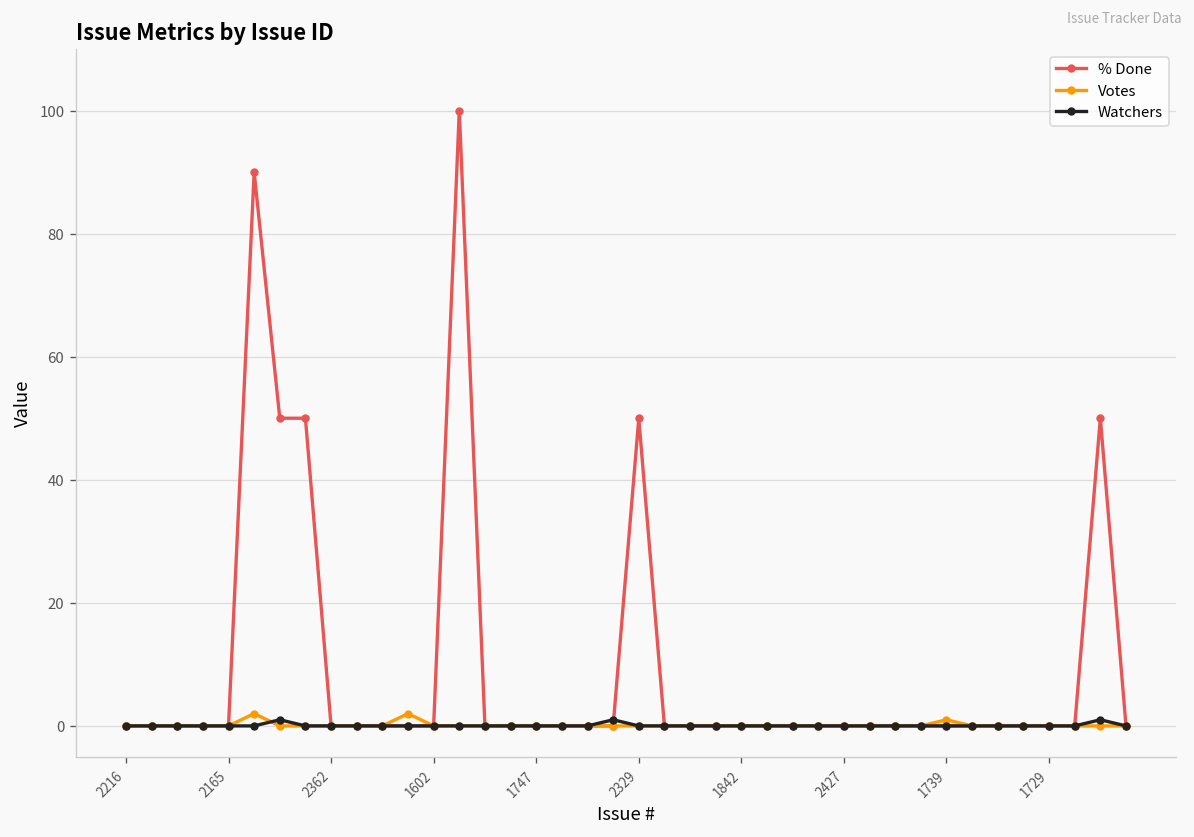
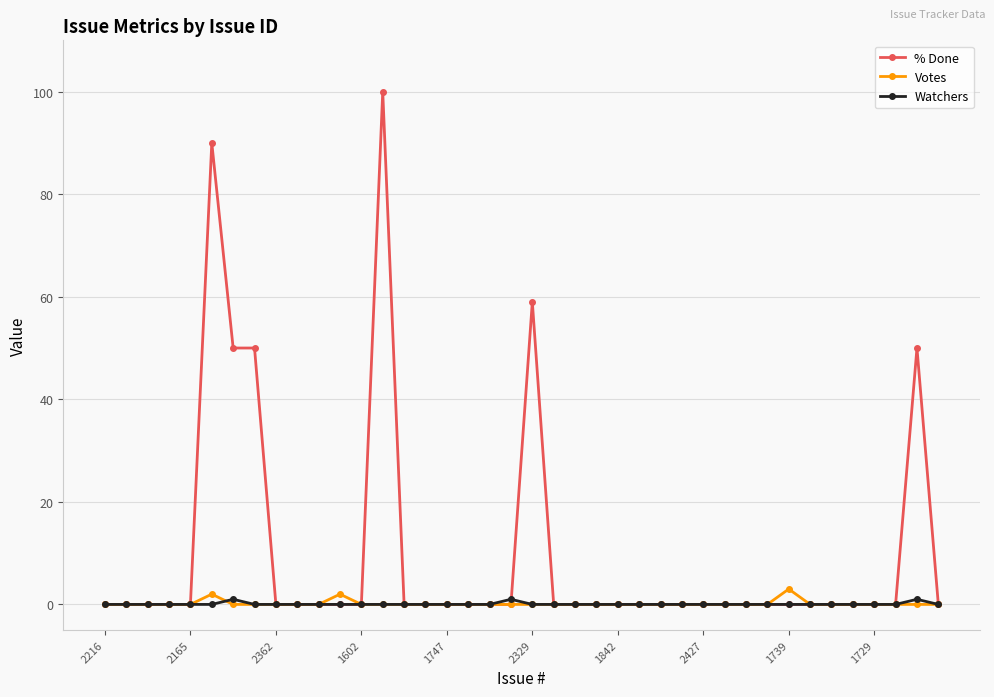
% Done, 2329: 50 -> 59
Votes, 1739: 1 -> 3
